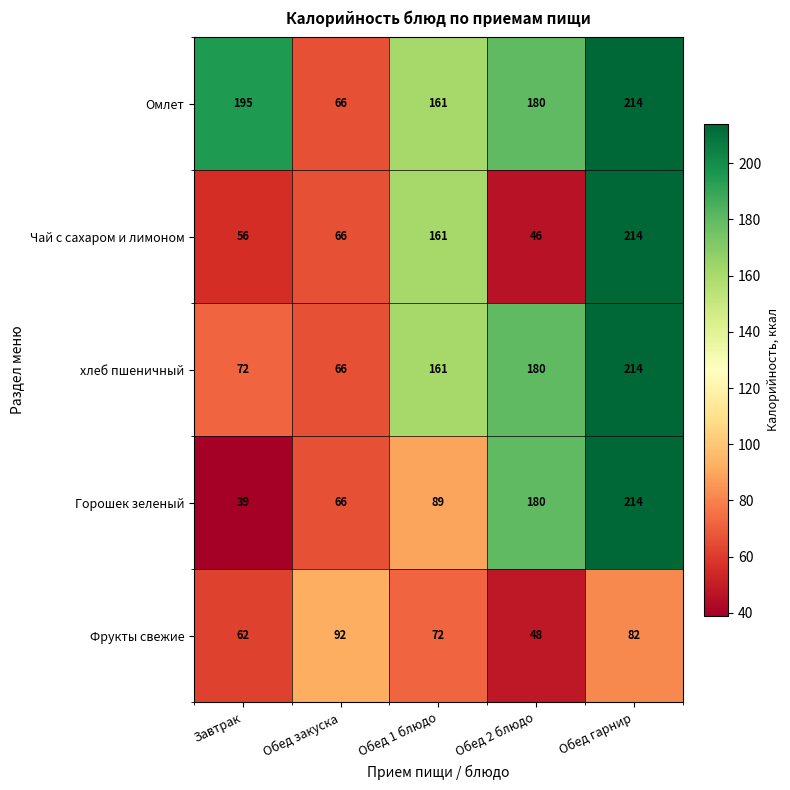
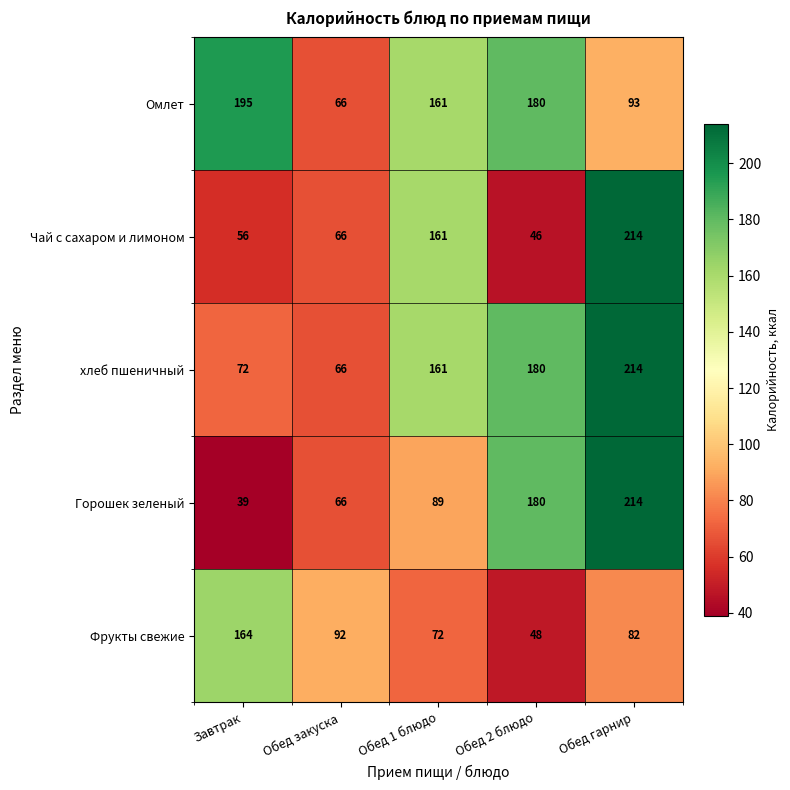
Омлет, Обед гарнир: 214 -> 93
Фрукты свежие, Завтрак: 62 -> 164
